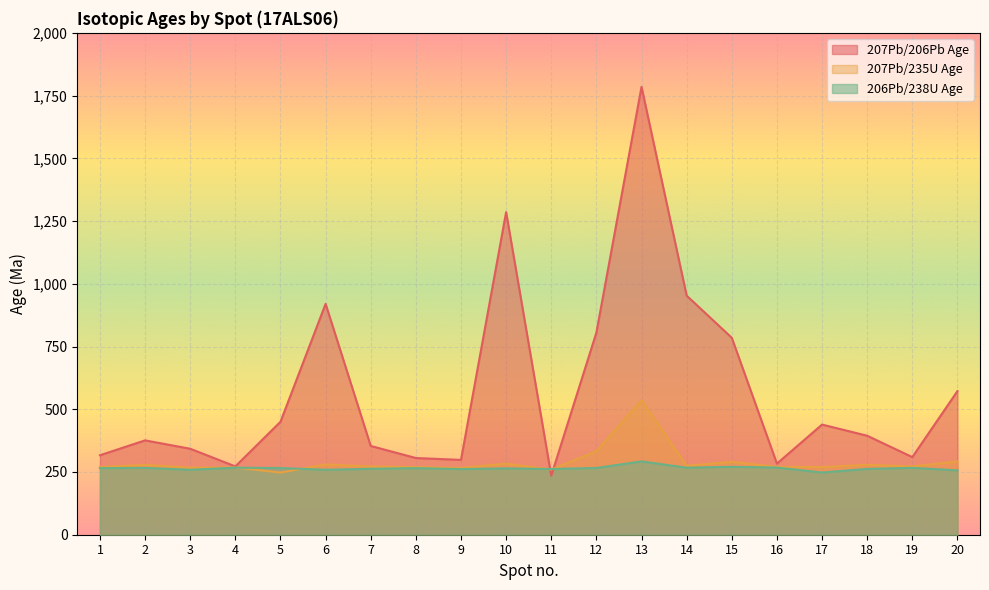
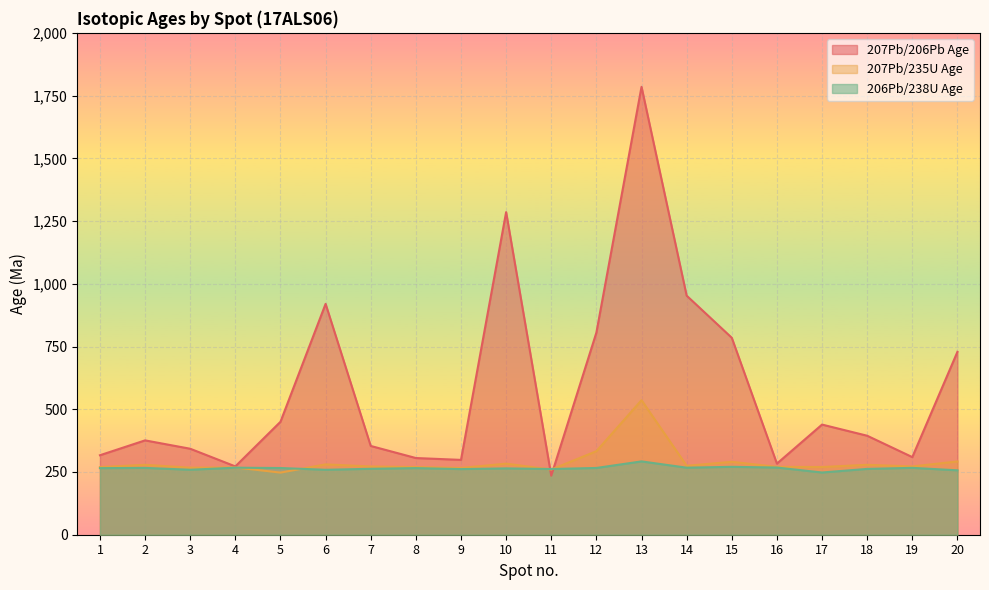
207Pb/206Pb Age, 20: 570 -> 730
